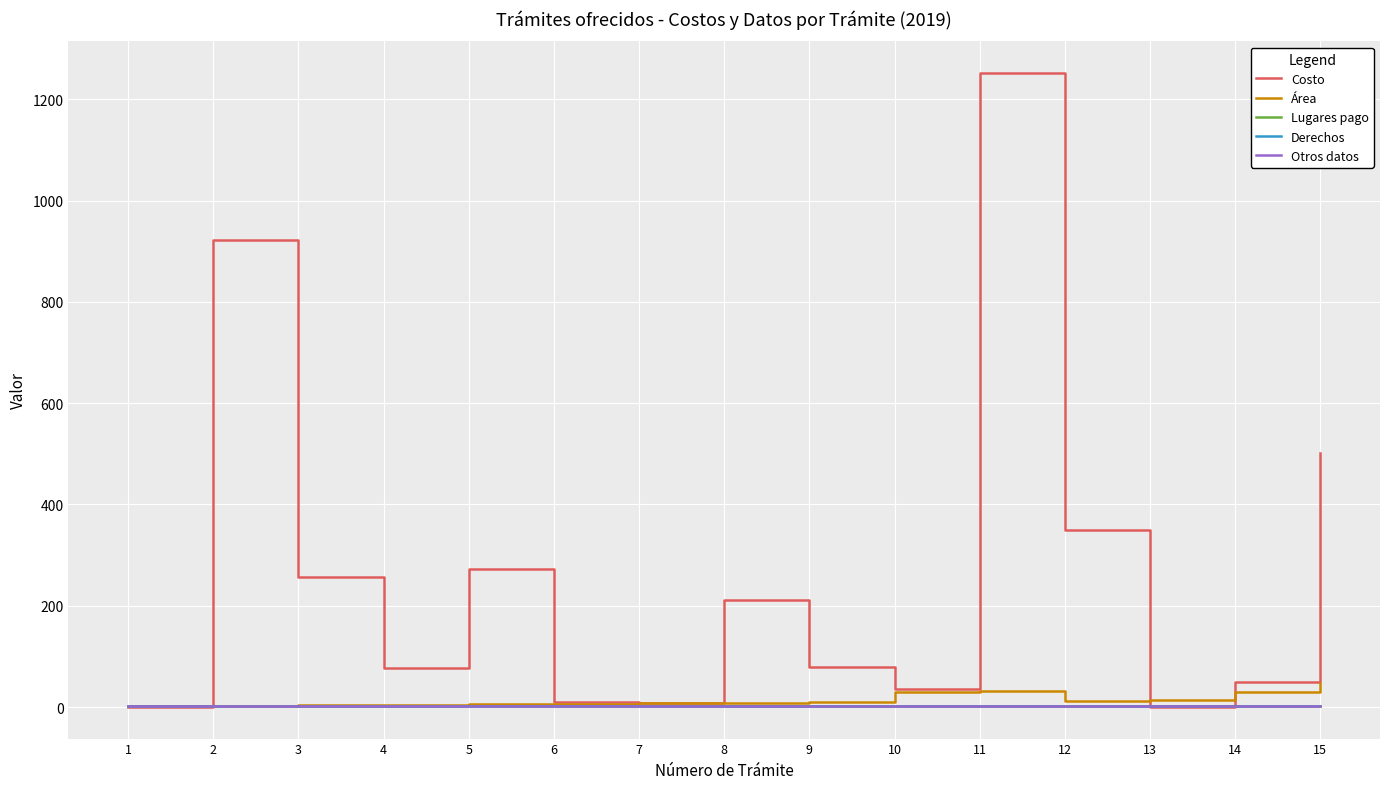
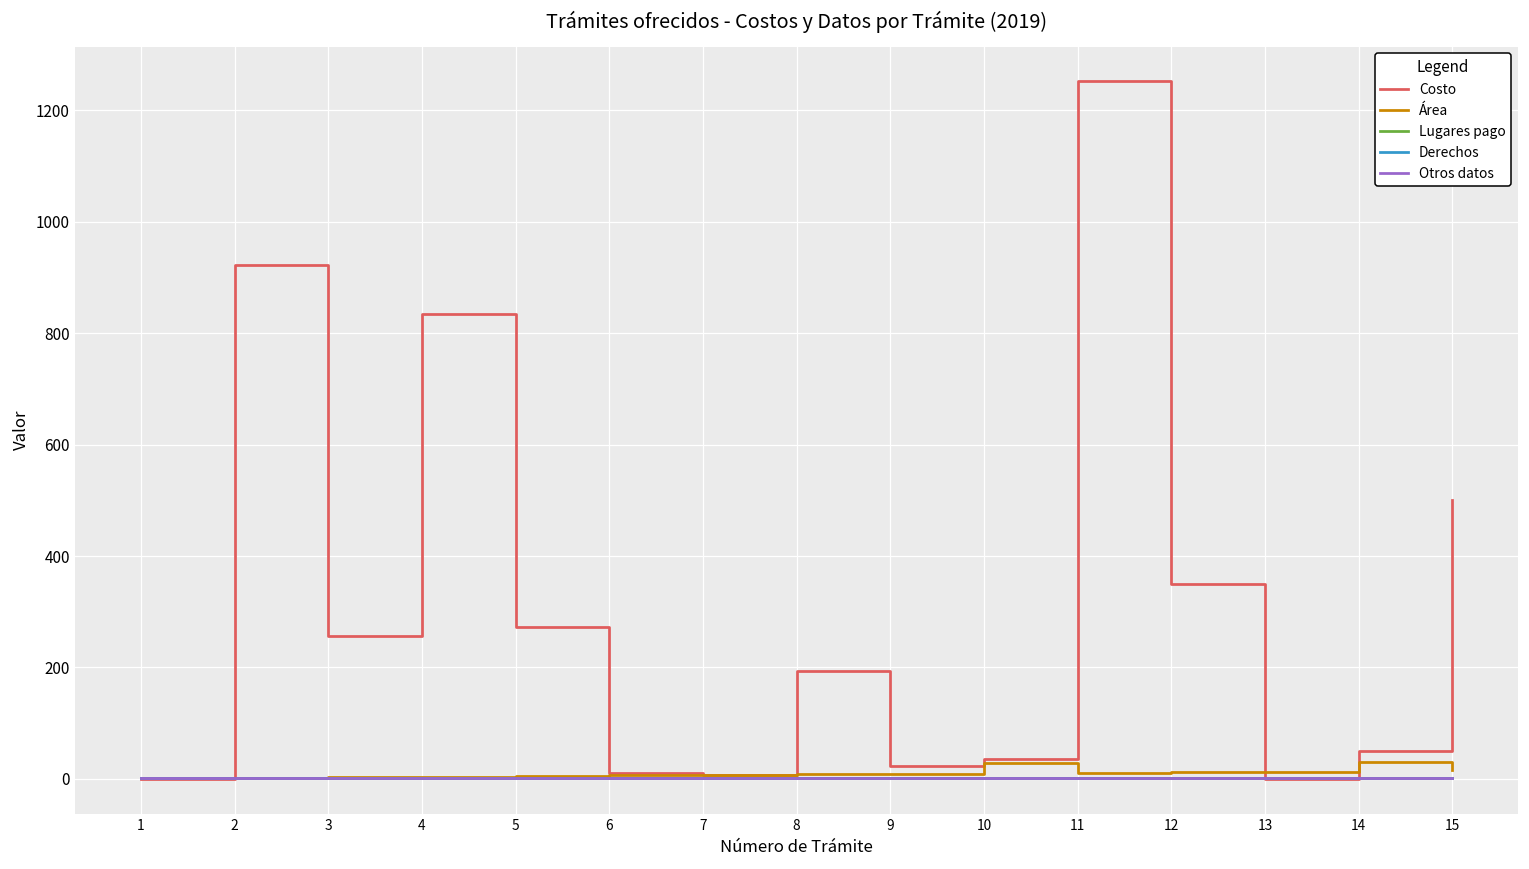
Costo, 4: 80 -> 830
Costo, 8: 210 -> 190
Costo, 9: 80 -> 20
Área, 11: 30 -> 10
Área, 15: 50 -> 20
